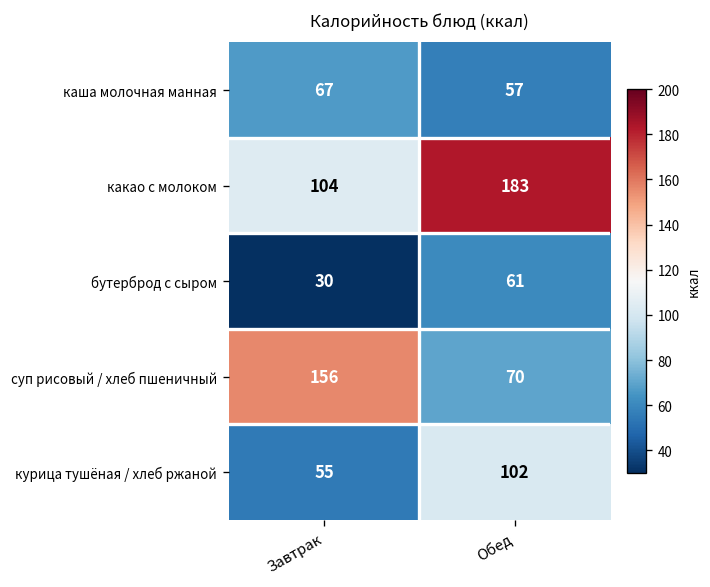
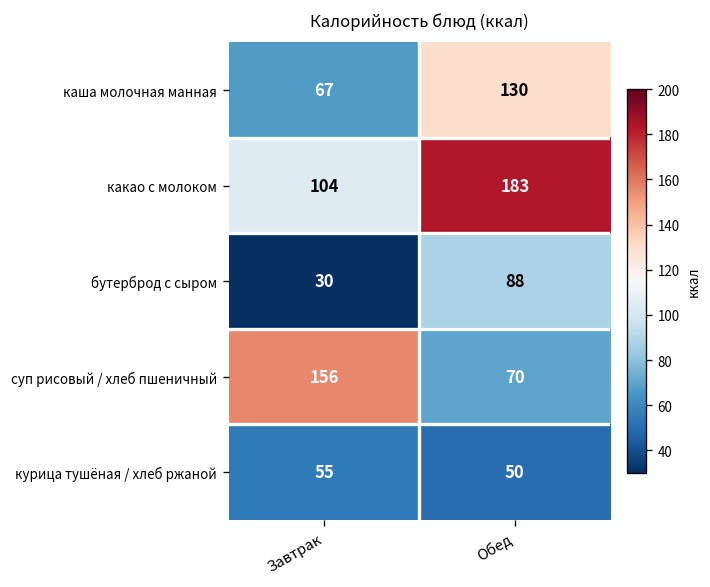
каша молочная манная, Обед: 57 -> 130
бутерброд с сыром, Обед: 61 -> 88
курица тушёная / хлеб ржаной, Обед: 102 -> 50
